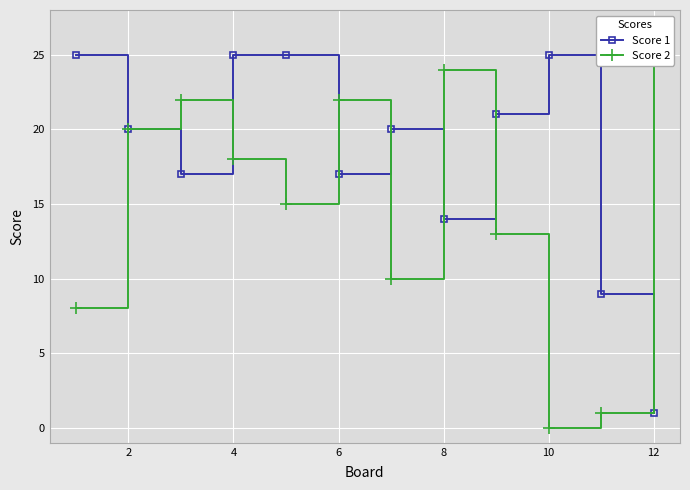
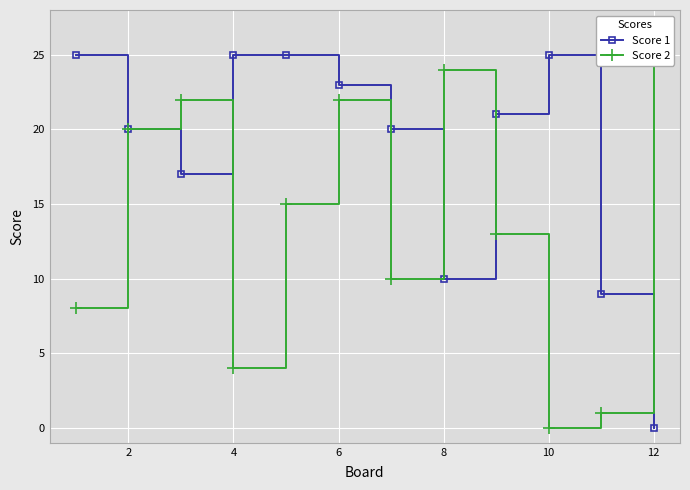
Score 2, 4: 18 -> 4
Score 1, 6: 17 -> 23
Score 1, 8: 14 -> 10
Score 1, 12: 1 -> 0
